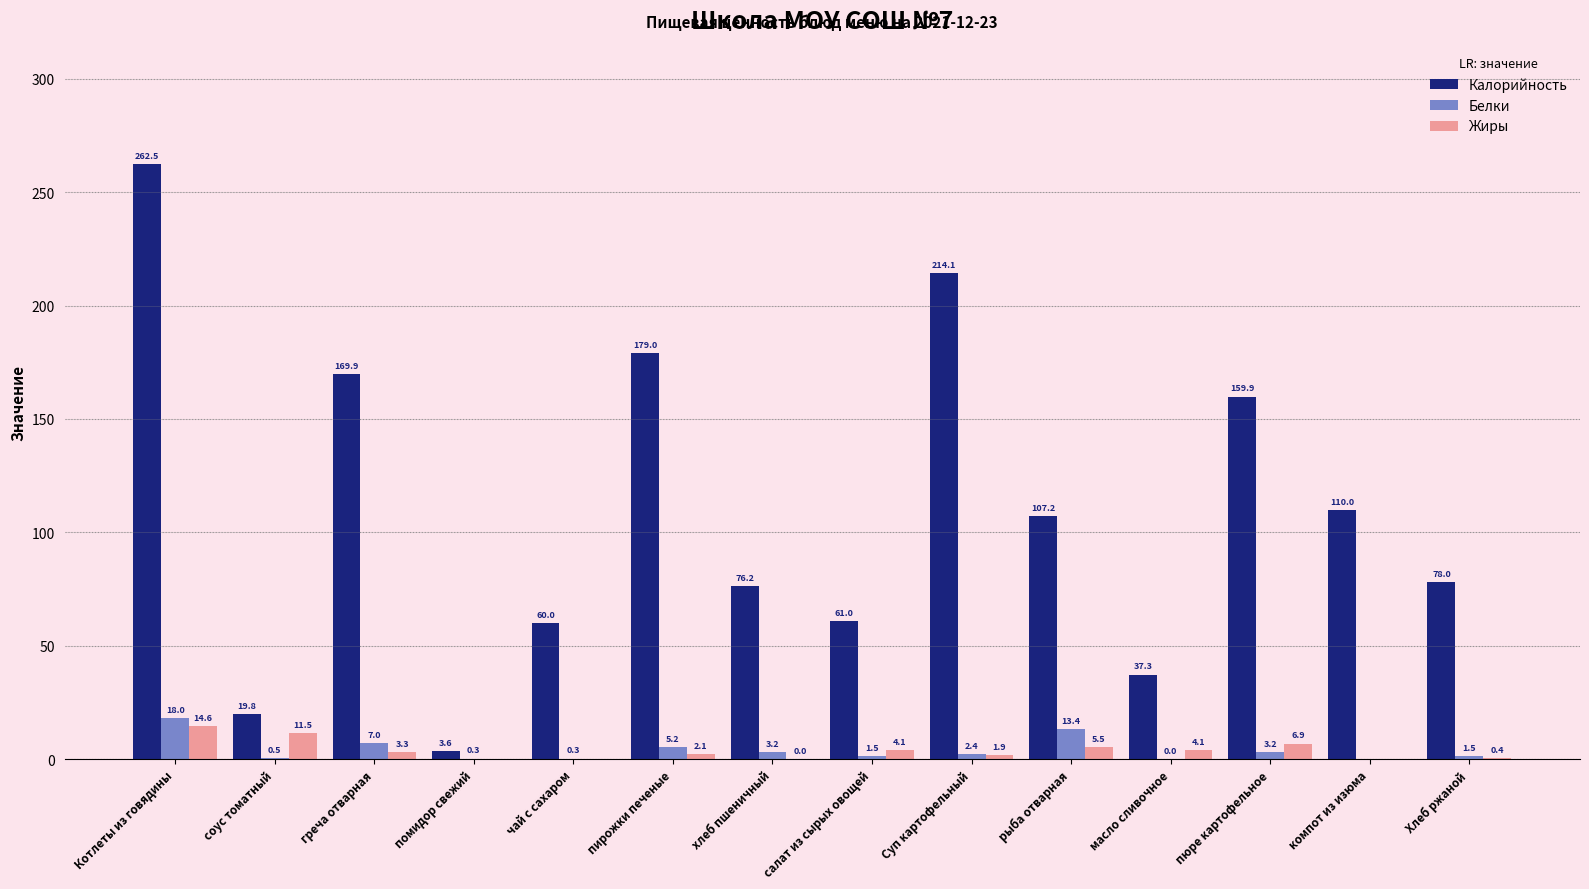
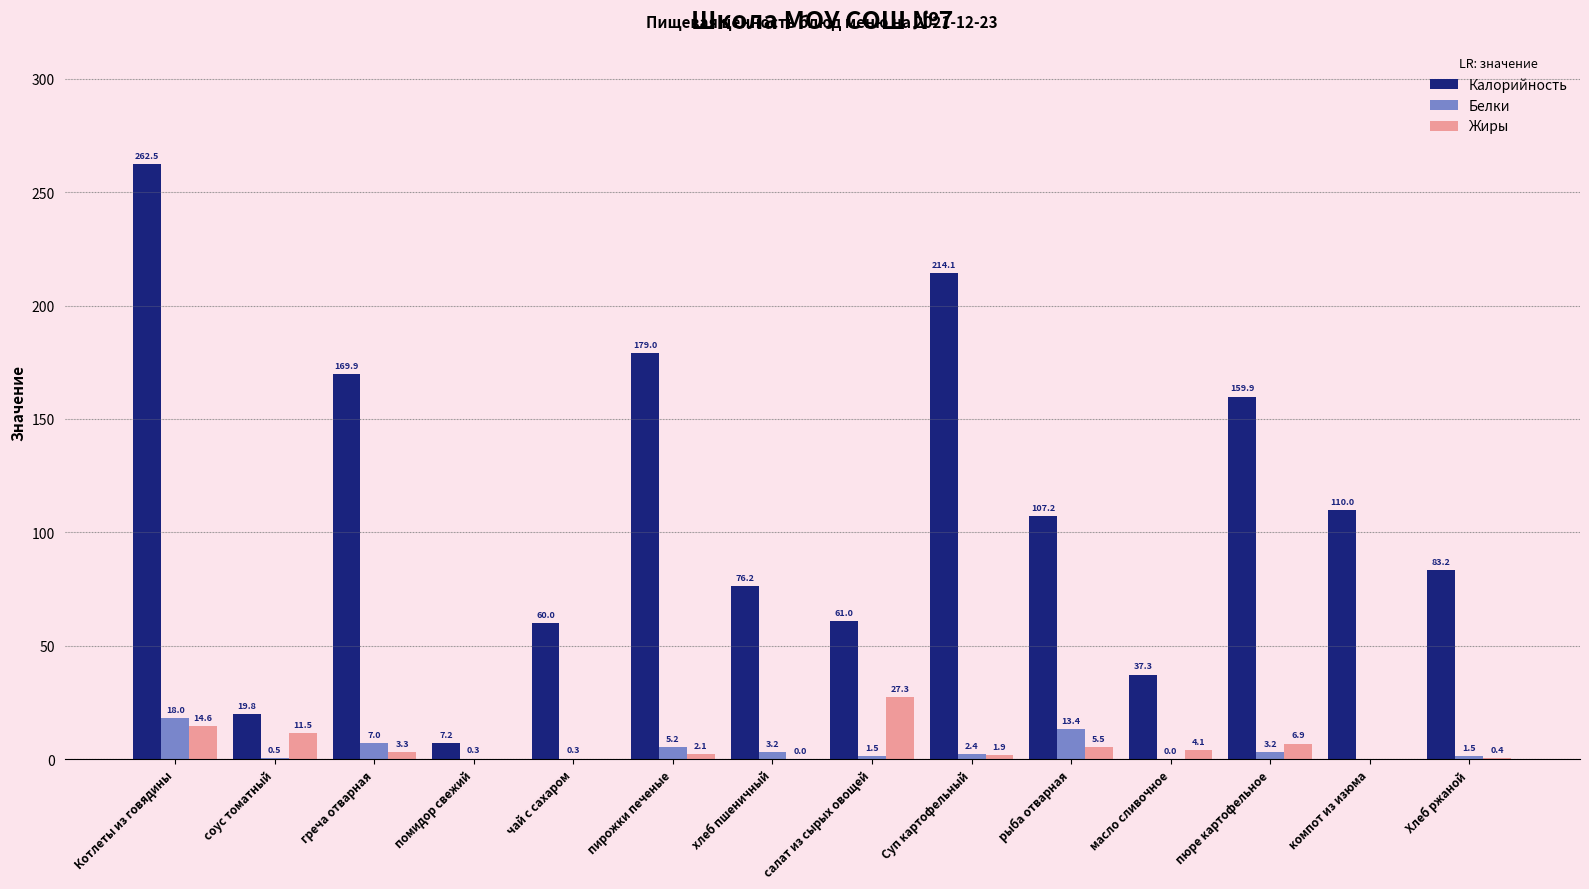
Калорийность, помидор свежий: 3.6 -> 7.2
Жиры, салат из сырых овощей: 4.1 -> 27.3
Калорийность, Хлеб ржаной: 78.0 -> 83.2
